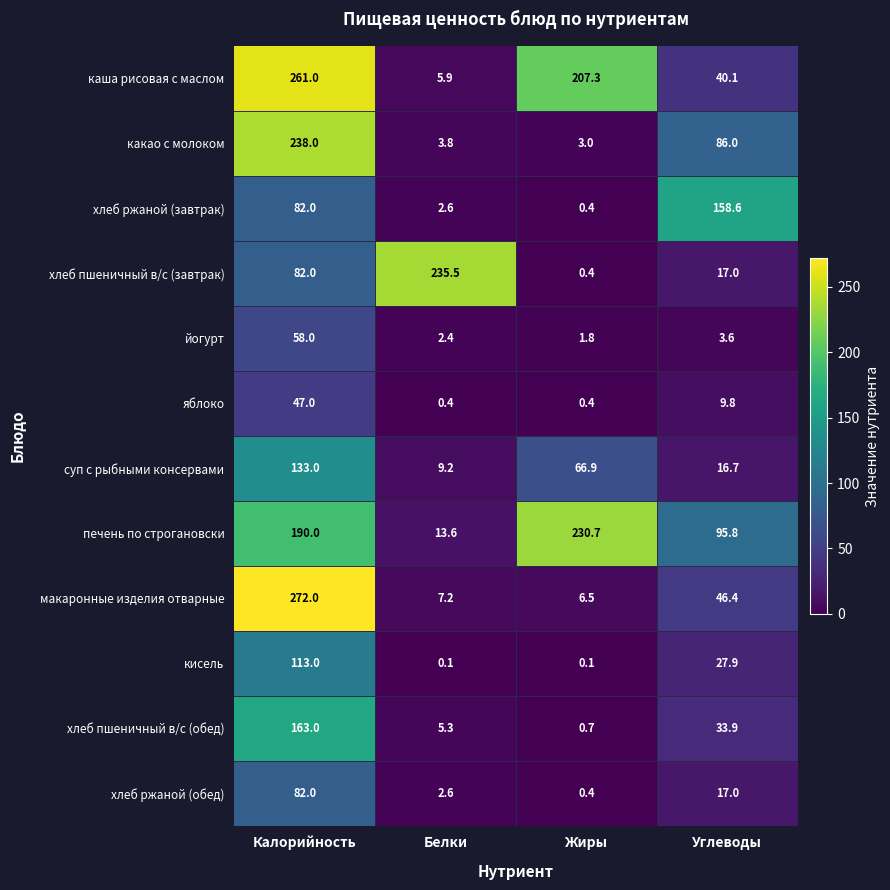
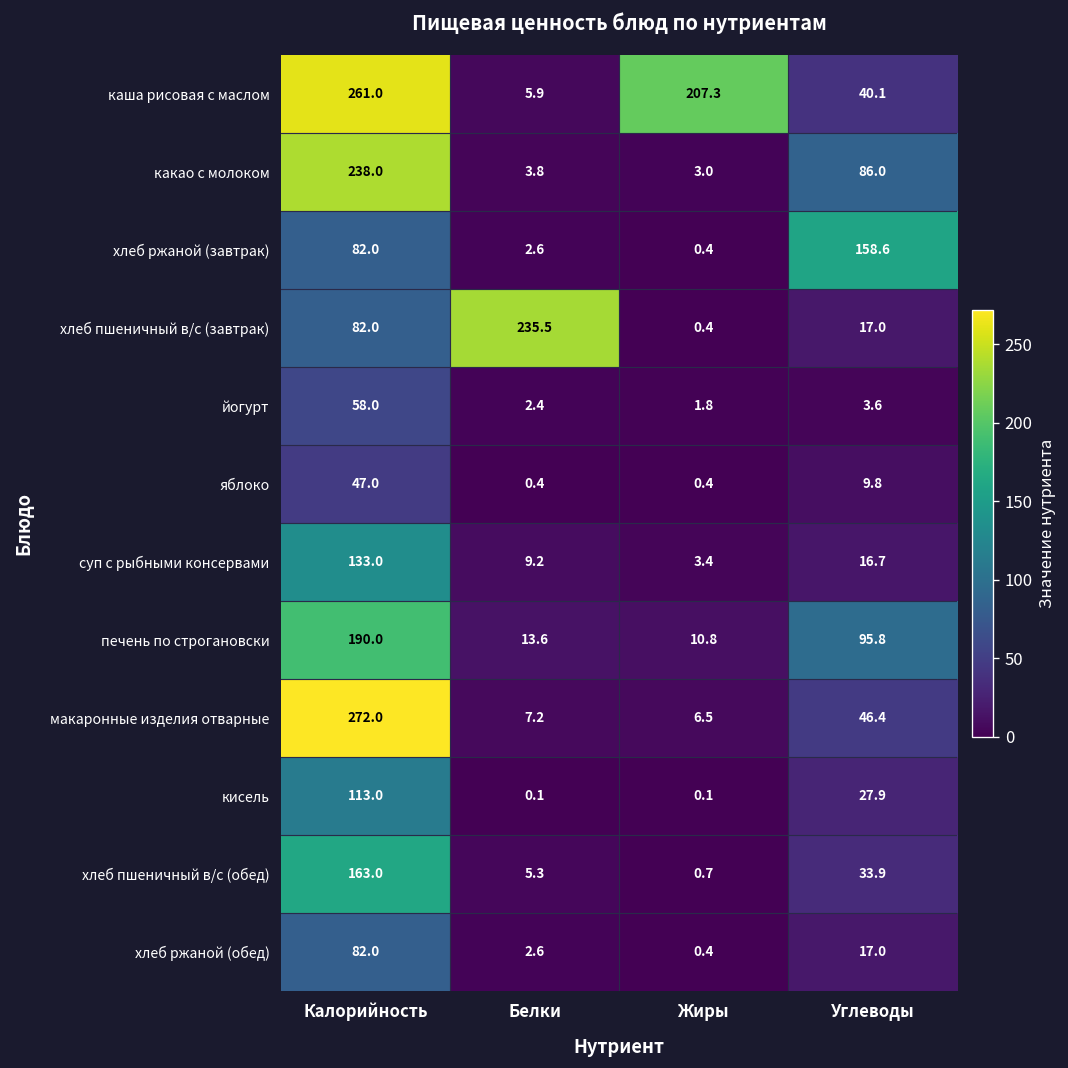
суп с рыбными консервами, Жиры: 66.9 -> 3.4
печень по строгановски, Жиры: 230.7 -> 10.8
